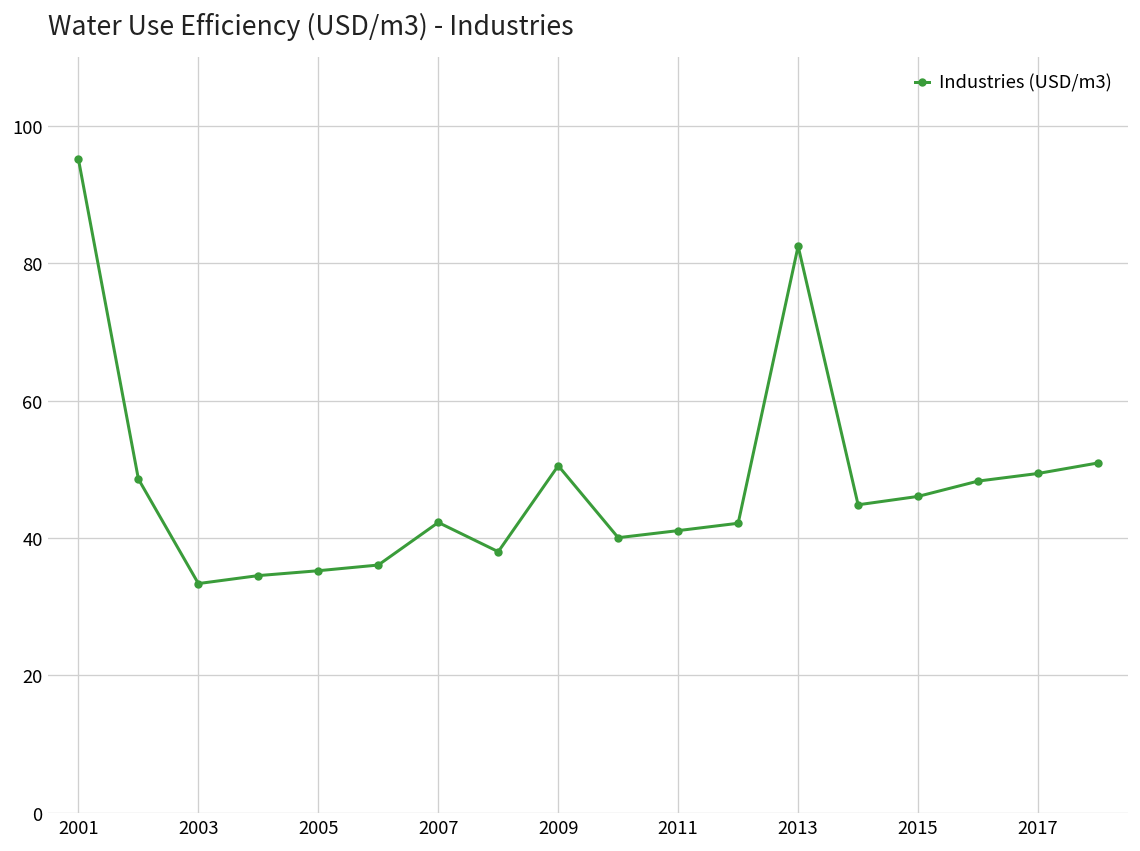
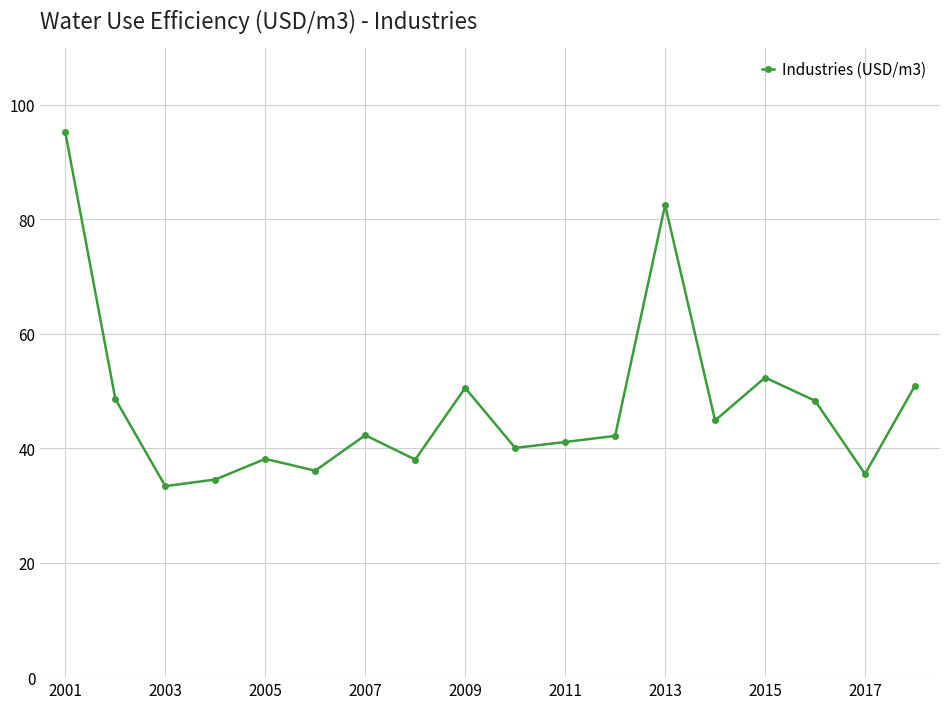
2005: 35 -> 38
2015: 46 -> 52
2017: 49 -> 36
